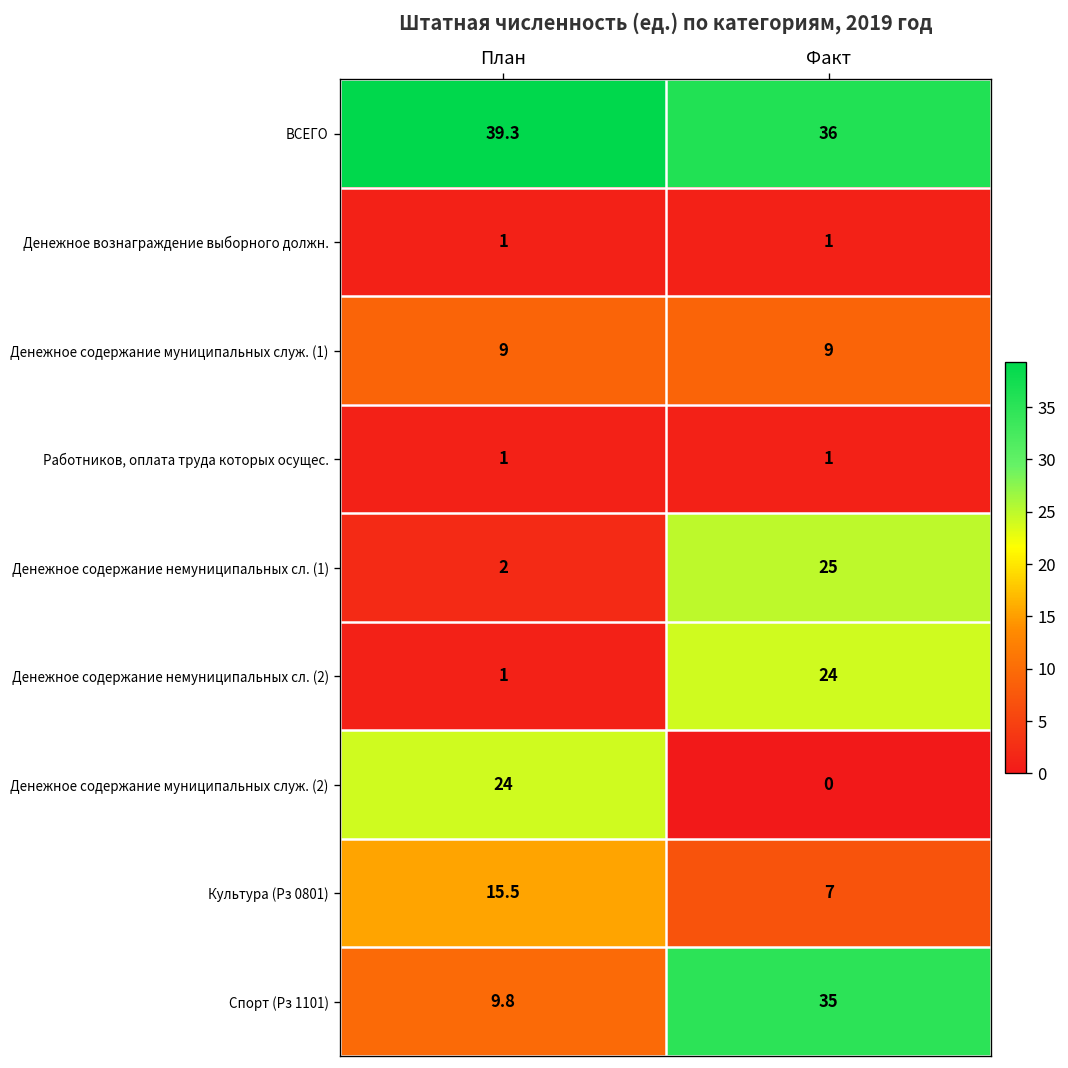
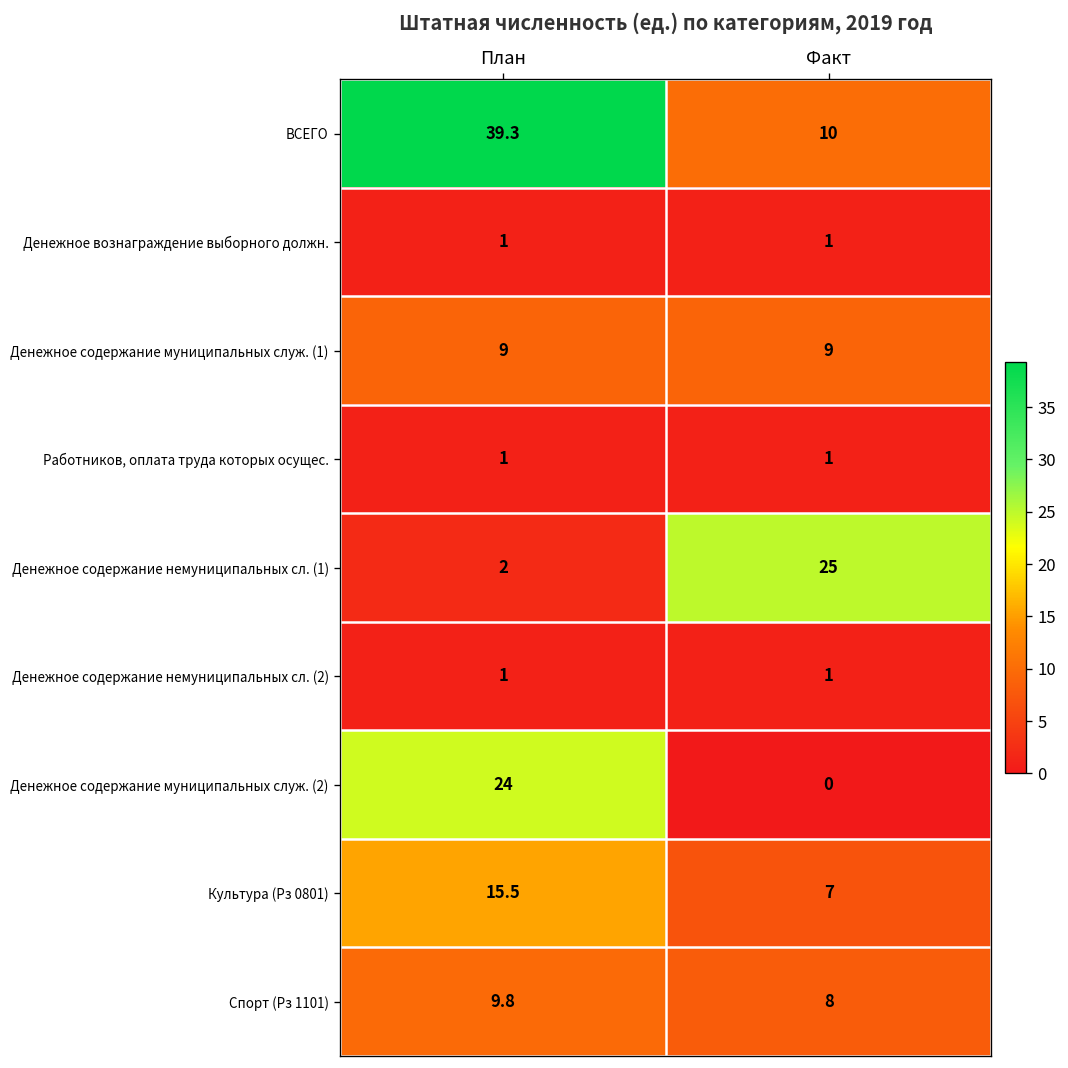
ВСЕГО, Факт: 36 -> 10
Денежное содержание немуниципальных сл. (2), Факт: 24 -> 1
Спорт (Рз 1101), Факт: 35 -> 8
